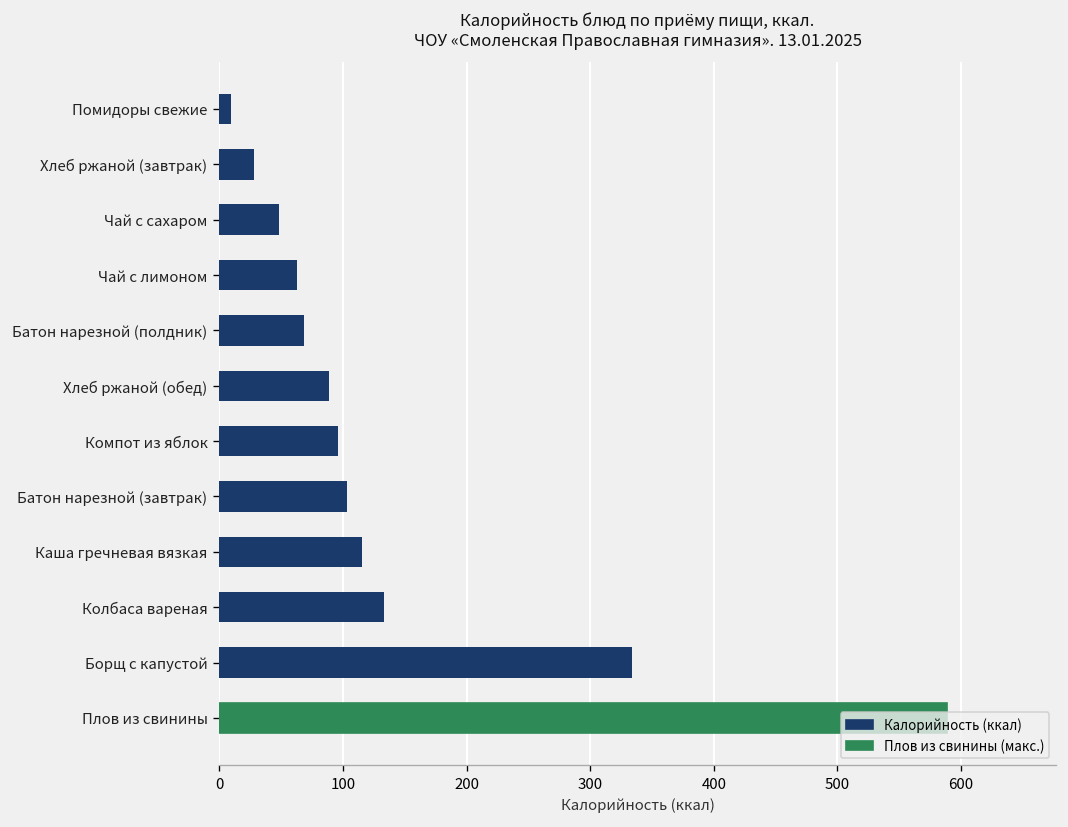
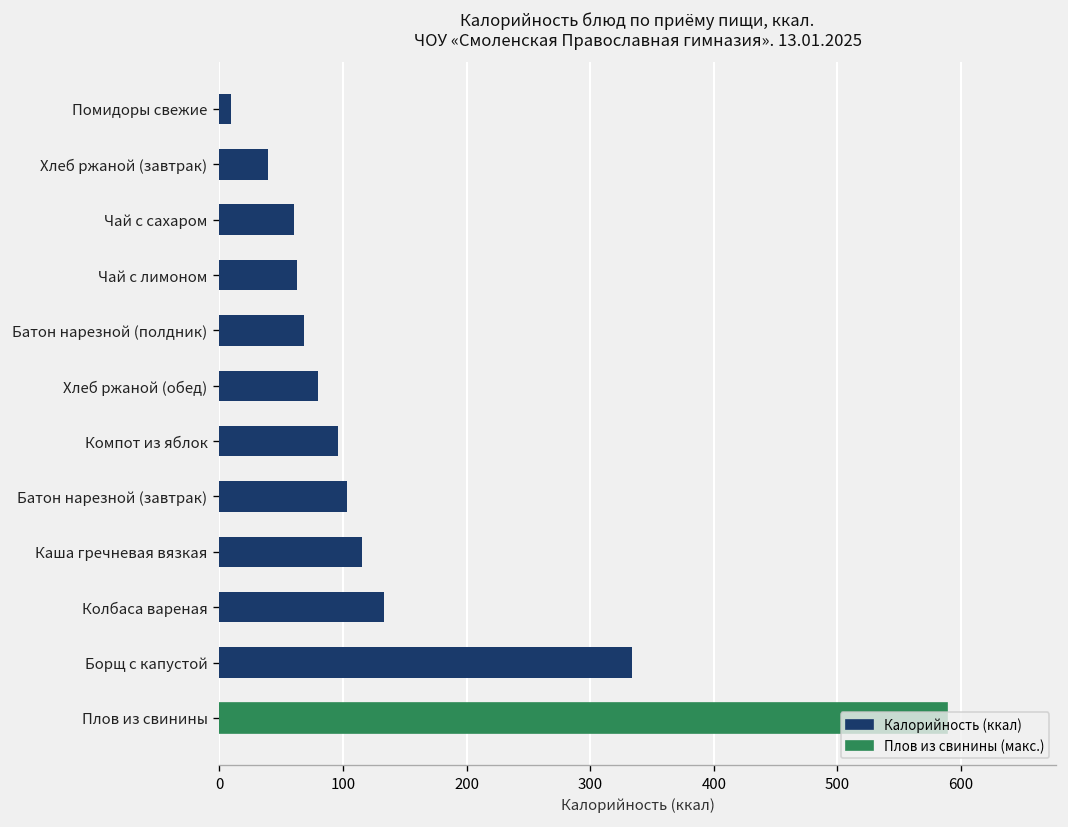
Хлеб ржаной (завтрак): 28 -> 40
Чай с сахаром: 48 -> 61
Хлеб ржаной (обед): 89 -> 80
